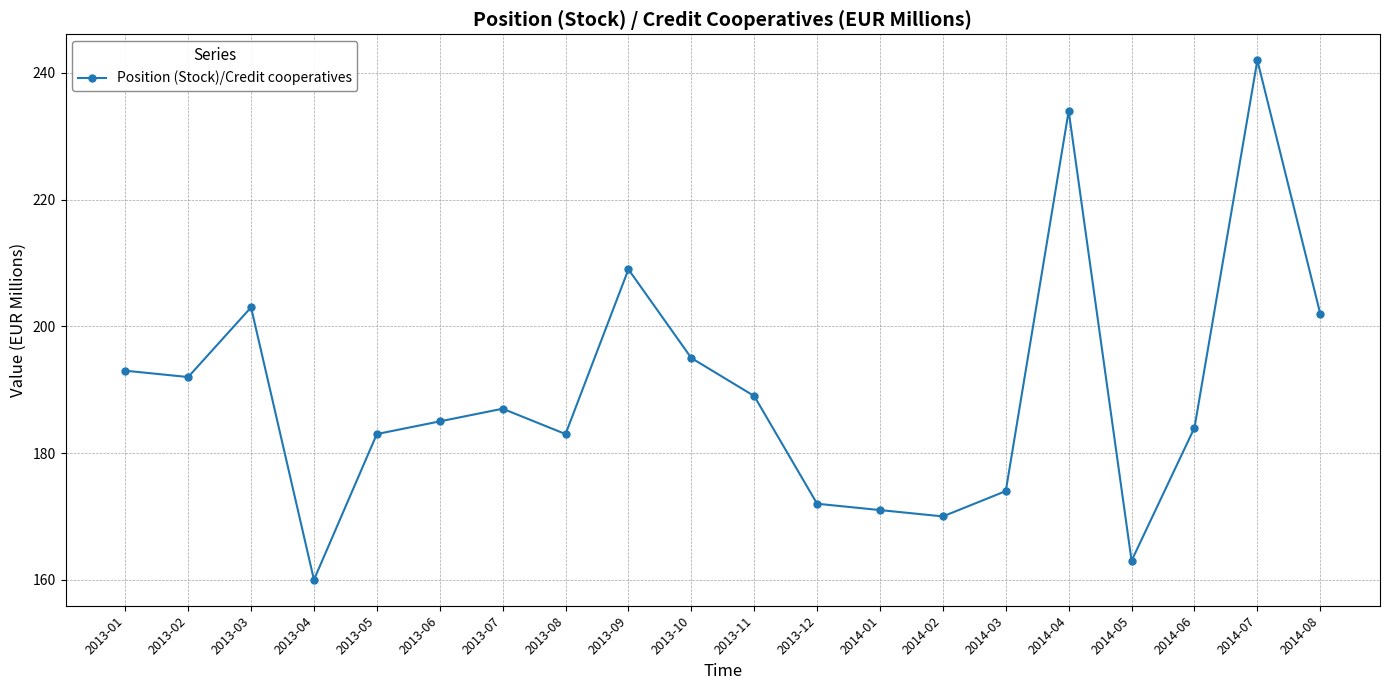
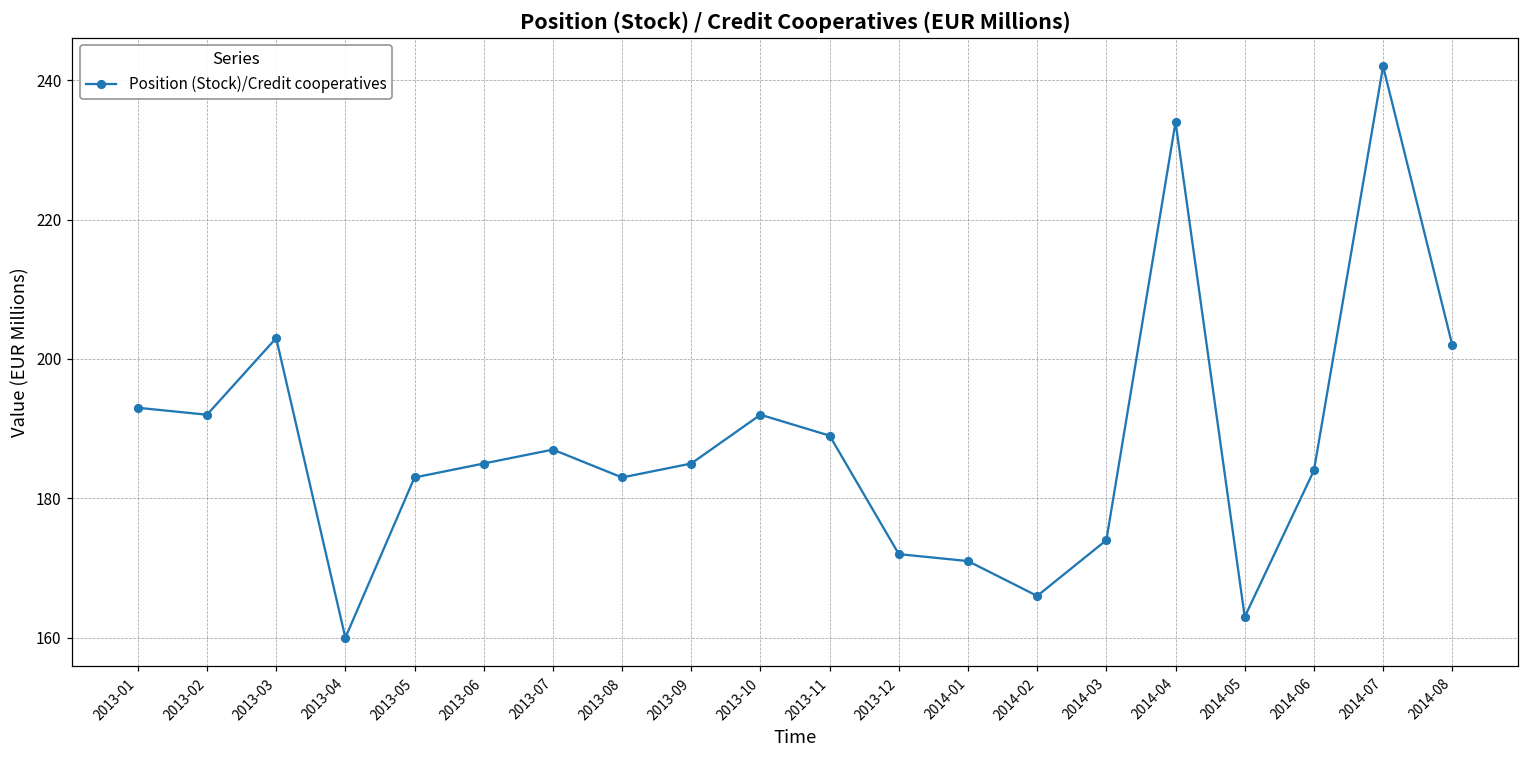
2013-09: 209 -> 185
2013-10: 195 -> 192
2014-02: 170 -> 166
